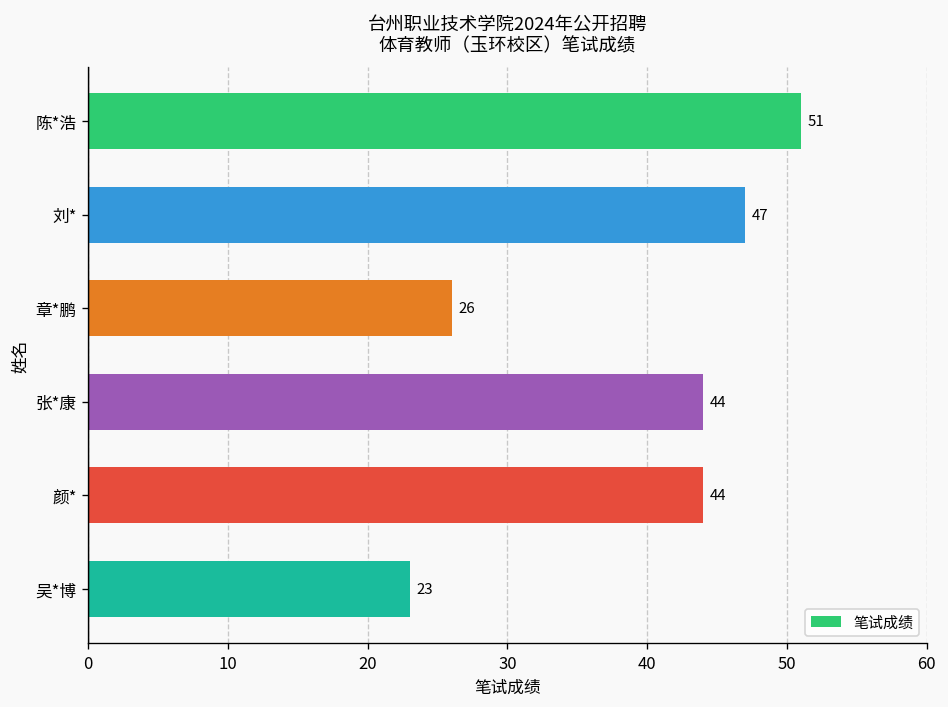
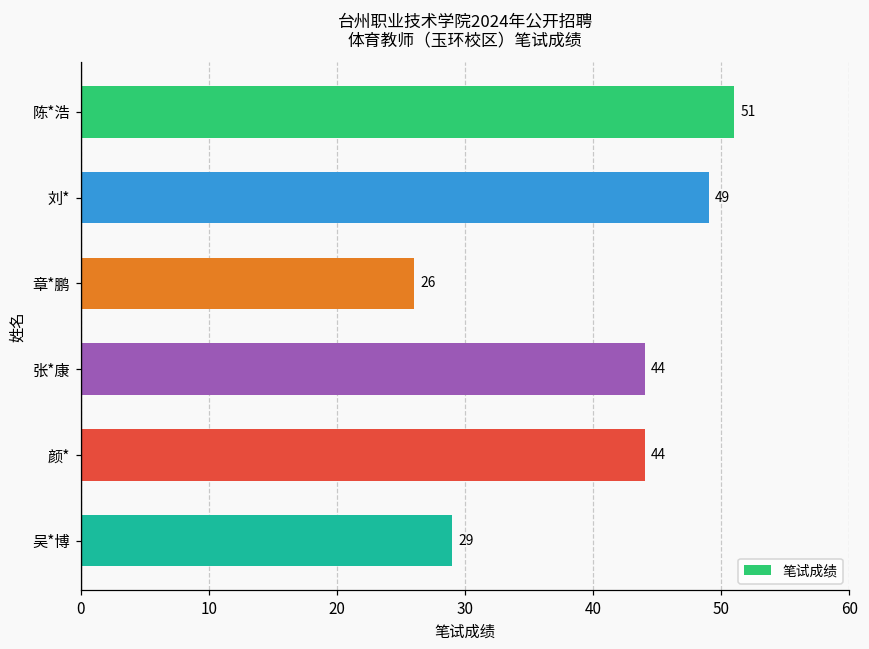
刘*: 47 -> 49
吴*博: 23 -> 29
